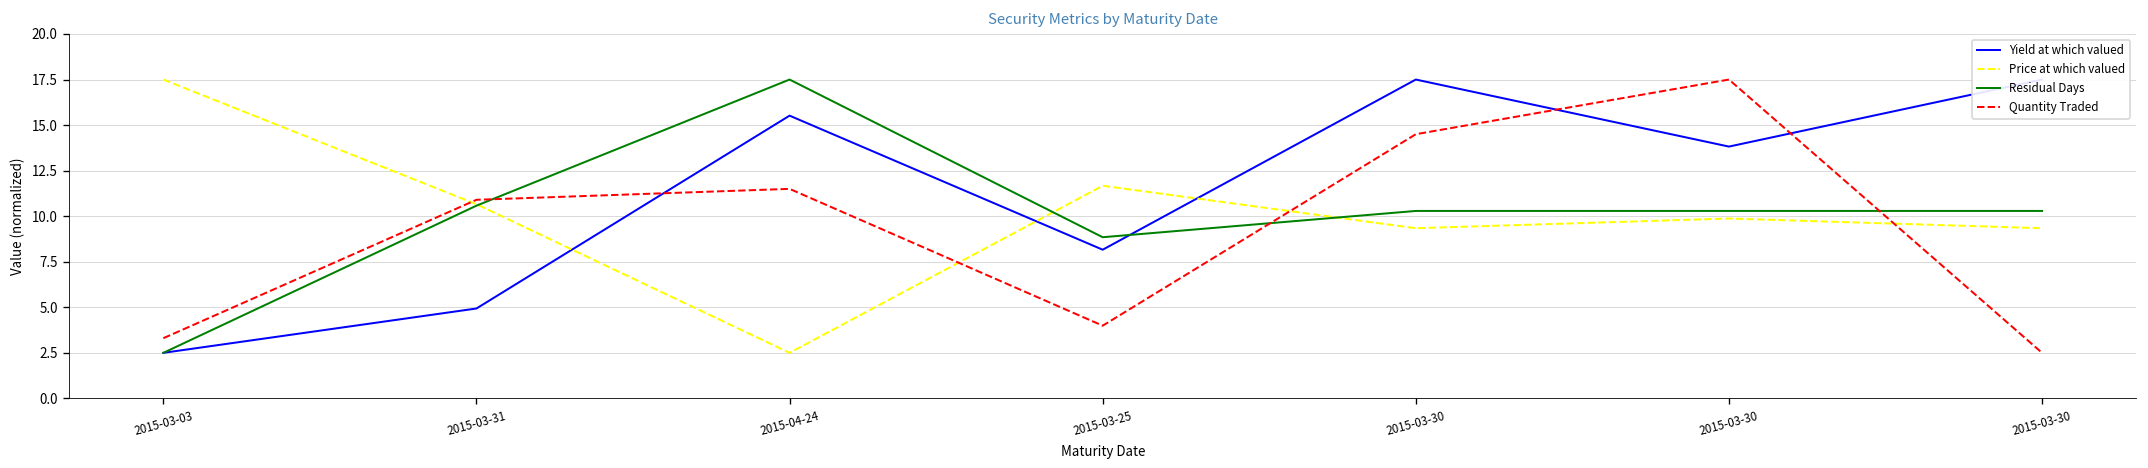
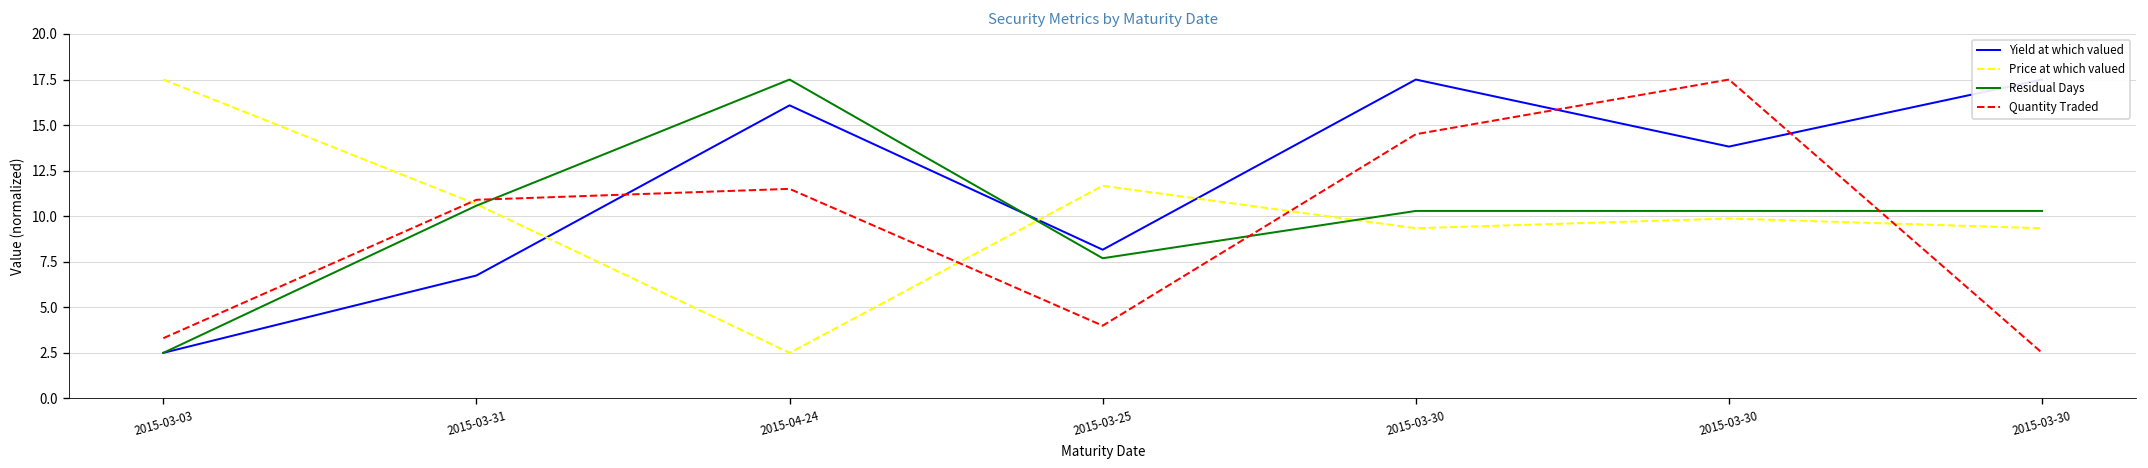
Yield at which valued, 2015-03-31: 4.9 -> 6.7
Yield at which valued, 2015-04-24: 15.5 -> 16.1
Residual Days, 2015-03-25: 8.8 -> 7.7
